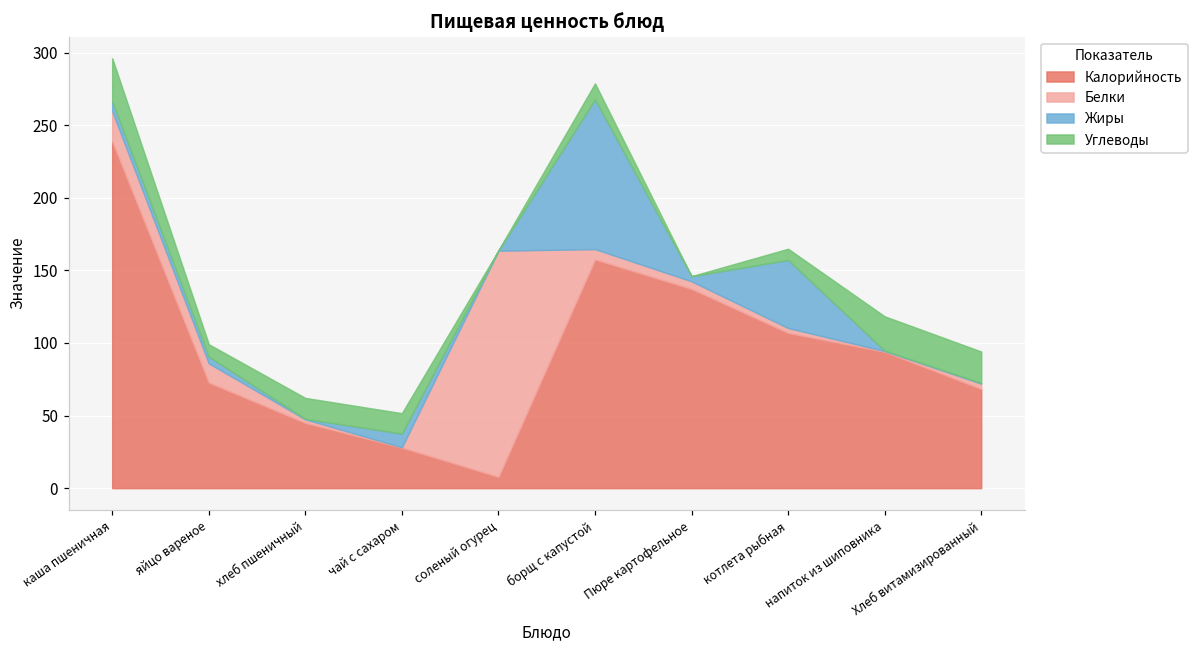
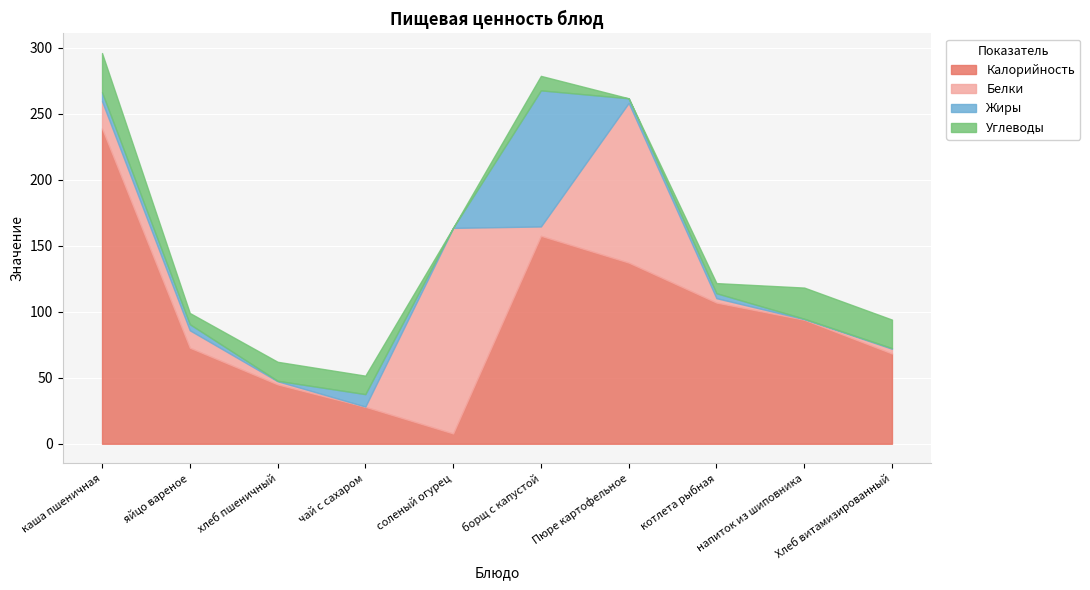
Белки, Пюре картофельное: 5 -> 121
Жиры, котлета рыбная: 47 -> 4
